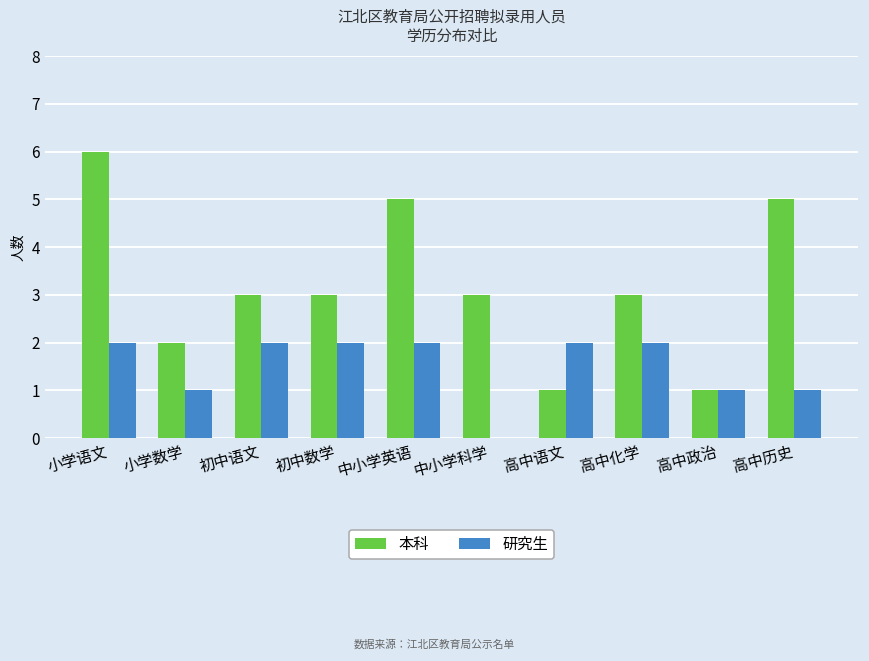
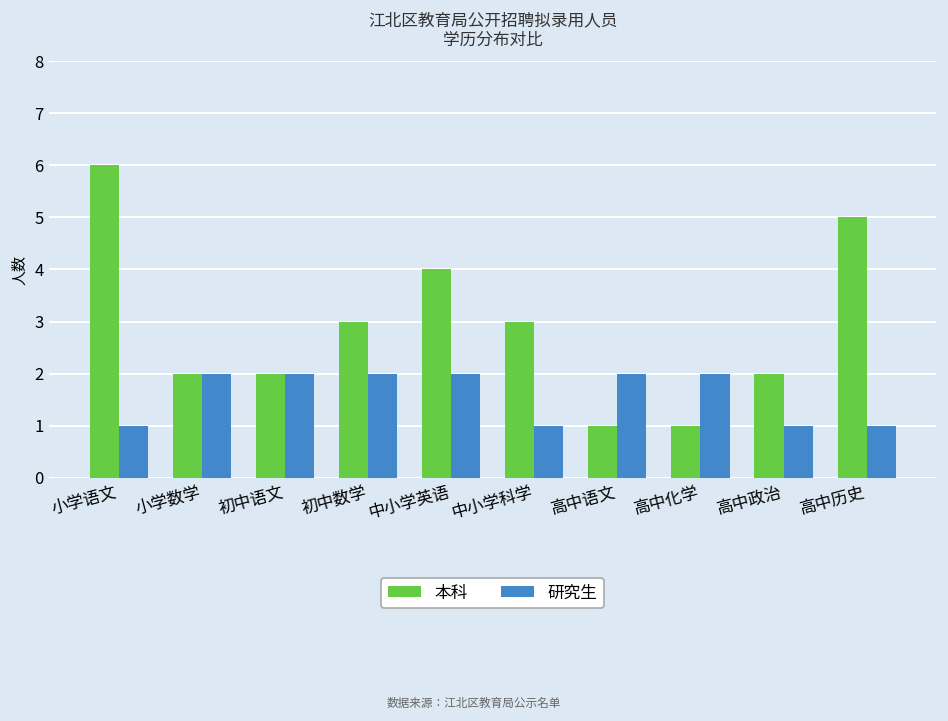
研究生, 小学语文: 2 -> 1
研究生, 小学数学: 1 -> 2
本科, 初中语文: 3 -> 2
本科, 中小学英语: 5 -> 4
研究生, 中小学科学: 0 -> 1
本科, 高中化学: 3 -> 1
本科, 高中政治: 1 -> 2
